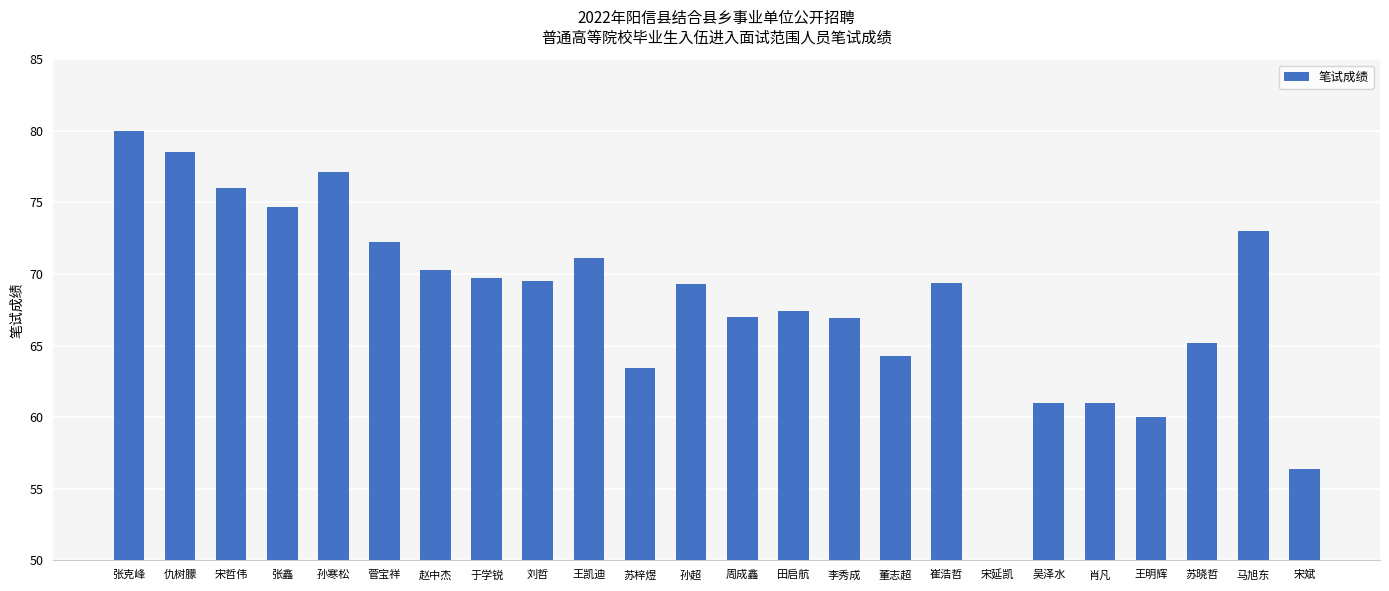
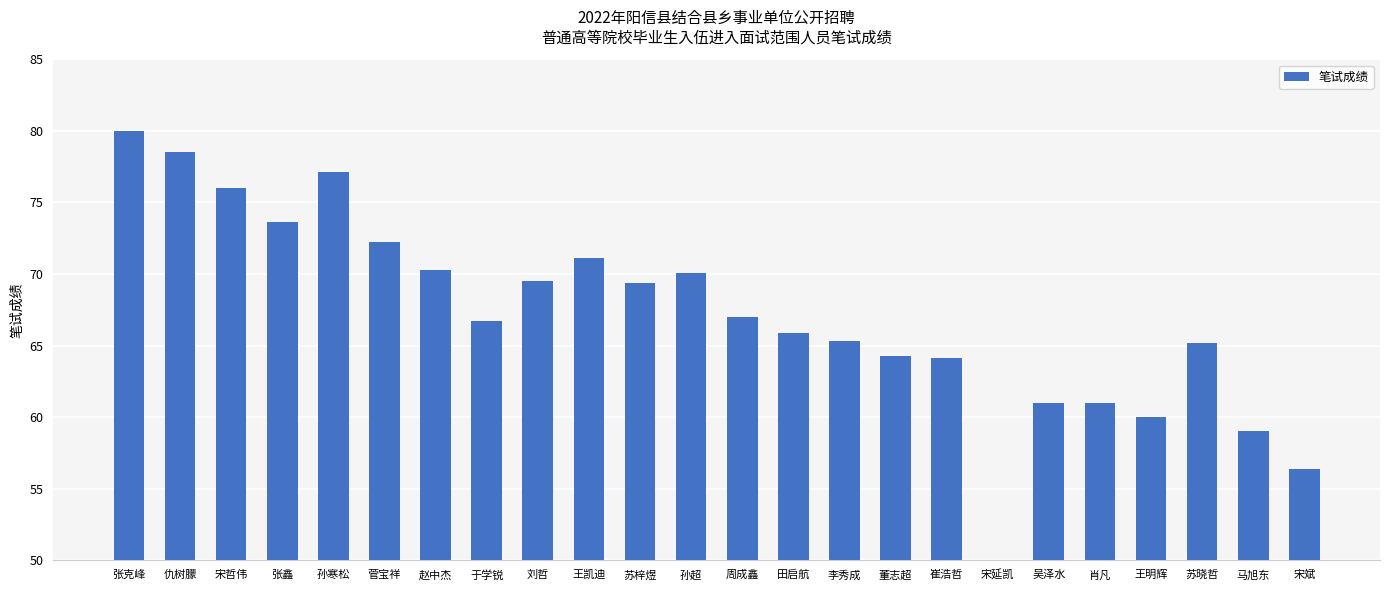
张鑫: 74.7 -> 73.6
于学锐: 69.7 -> 66.7
苏梓煜: 63.4 -> 69.4
孙超: 69.3 -> 70.1
田启航: 67.4 -> 65.9
李秀成: 66.9 -> 65.3
崔浩哲: 69.4 -> 64.1
马旭东: 73 -> 59
